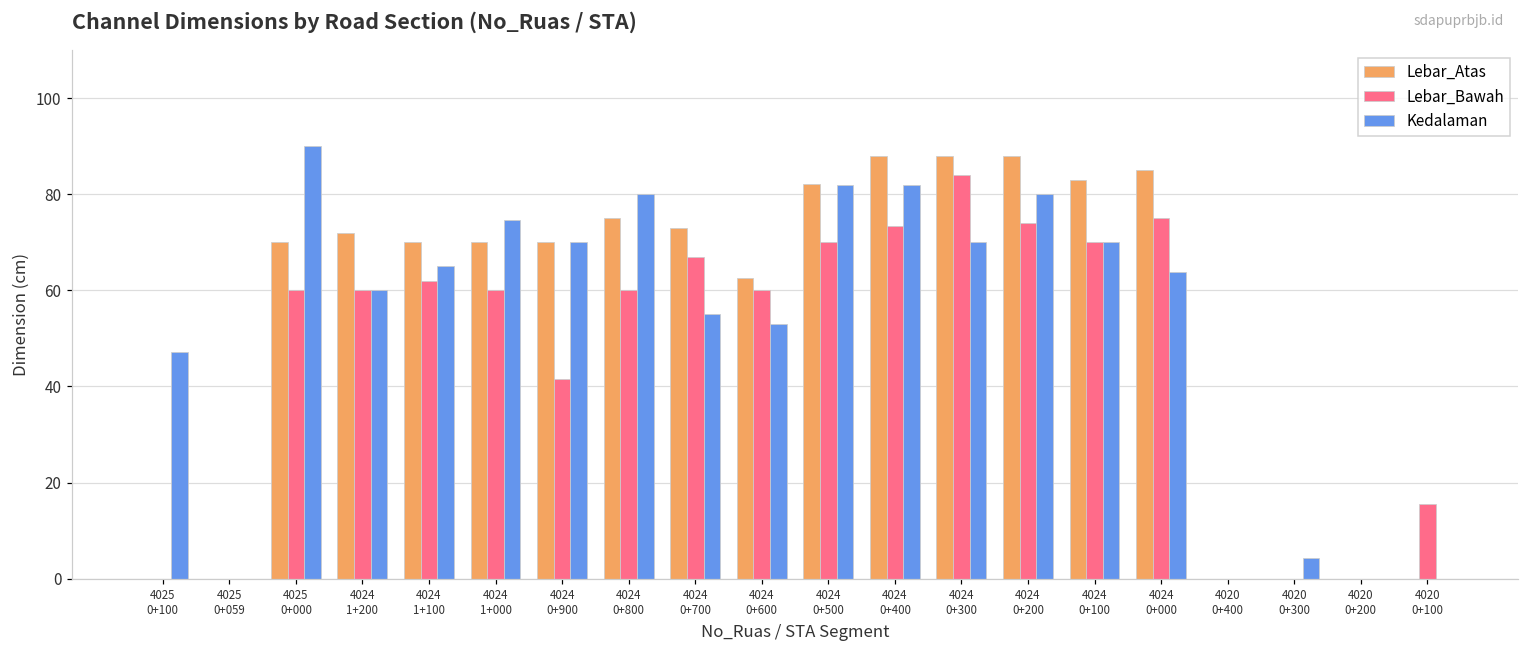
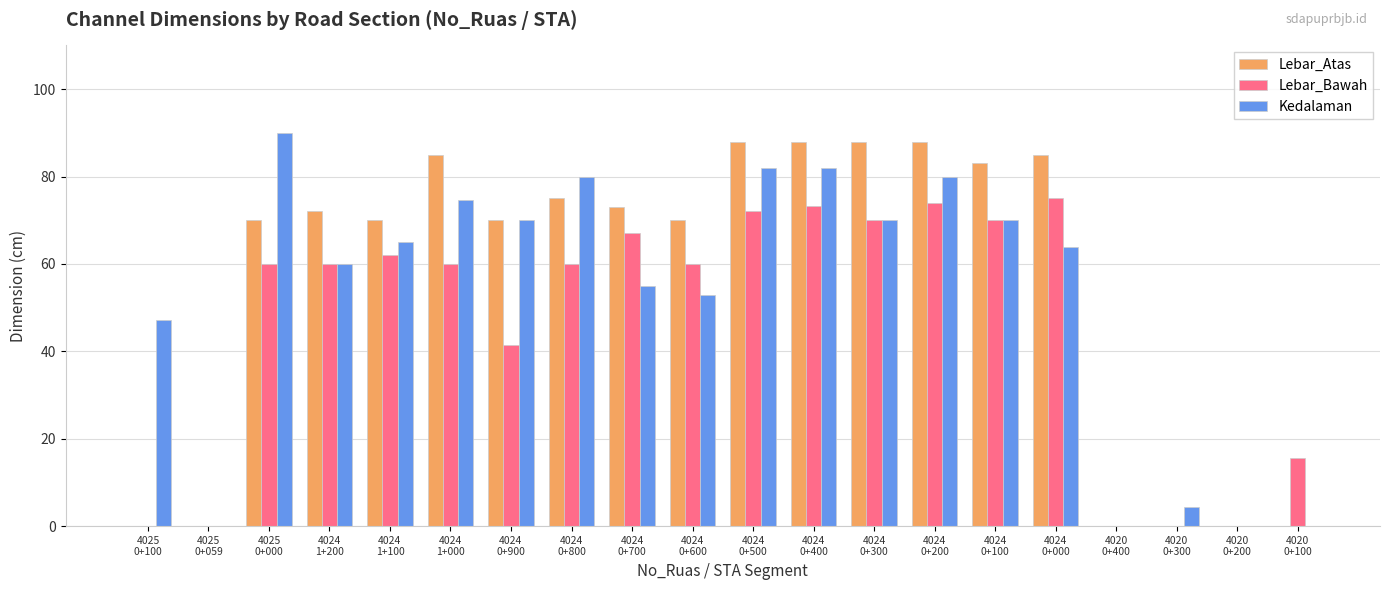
Lebar_Atas, 4024 1+000: 70 -> 85
Lebar_Atas, 4024 0+600: 63 -> 70
Lebar_Atas, 4024 0+500: 82 -> 88
Lebar_Bawah, 4024 0+500: 70 -> 72
Lebar_Bawah, 4024 0+300: 84 -> 70
